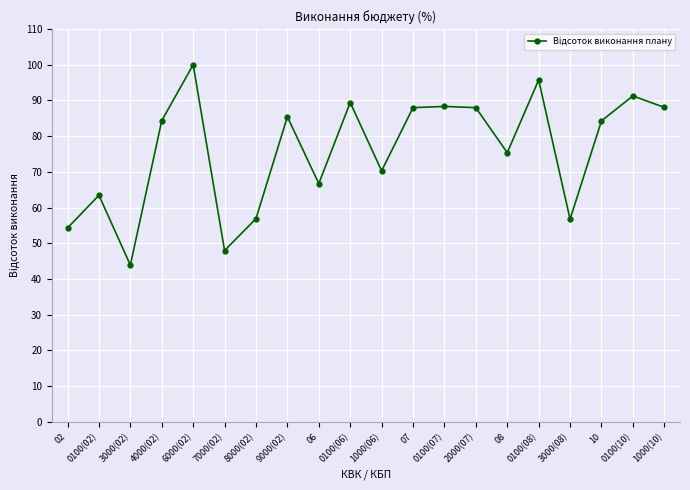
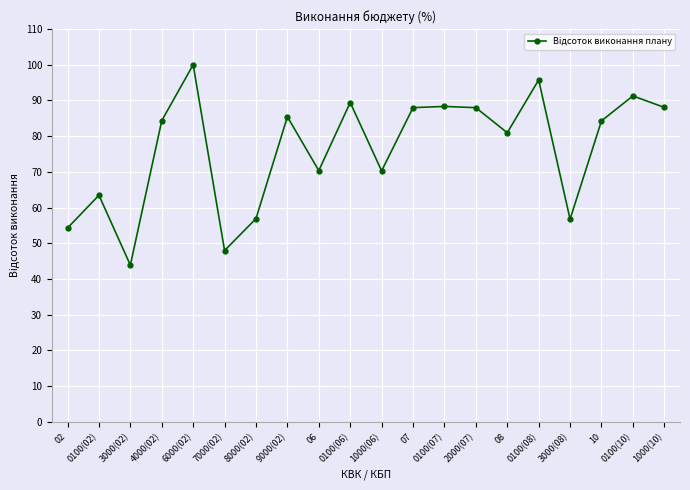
06: 67 -> 70
08: 75 -> 81
